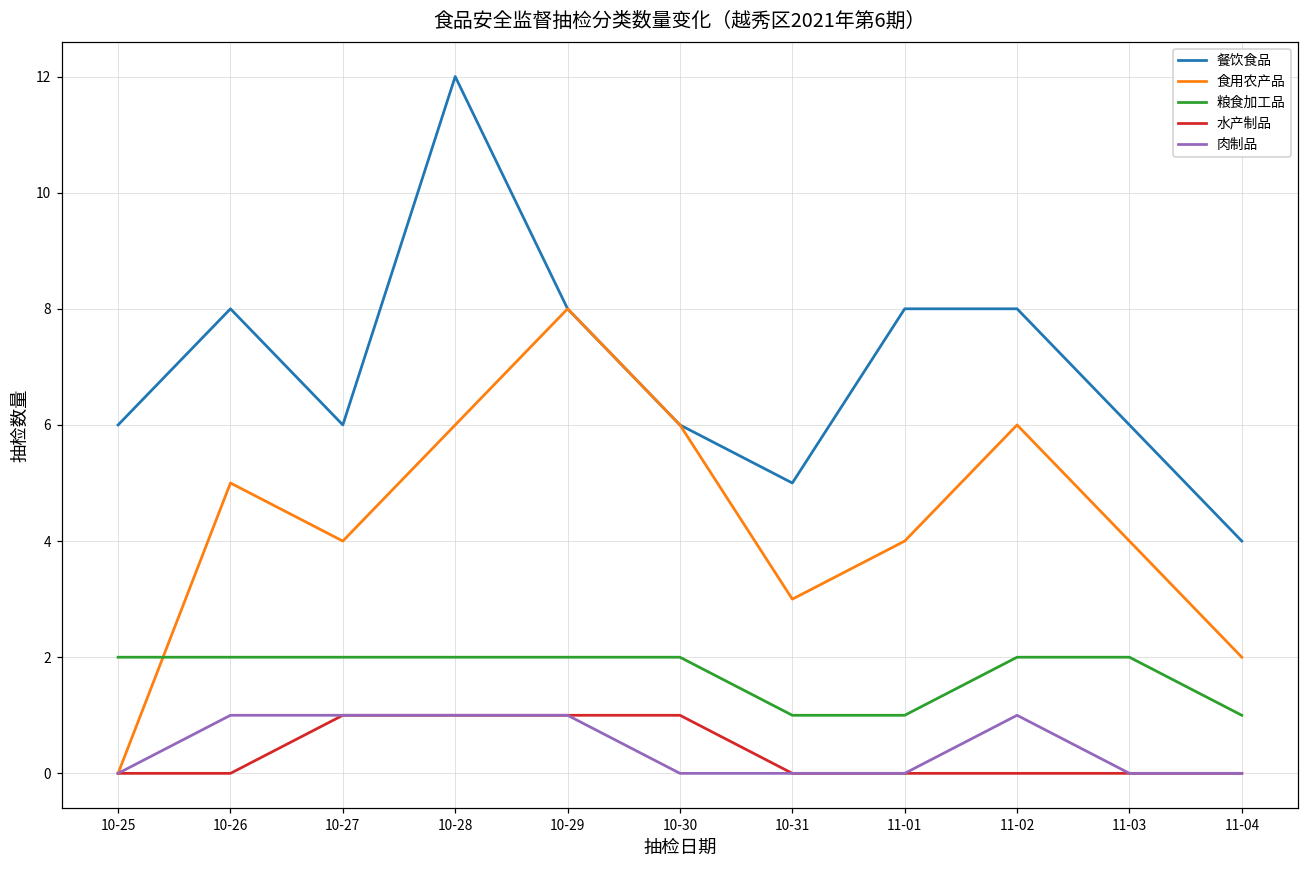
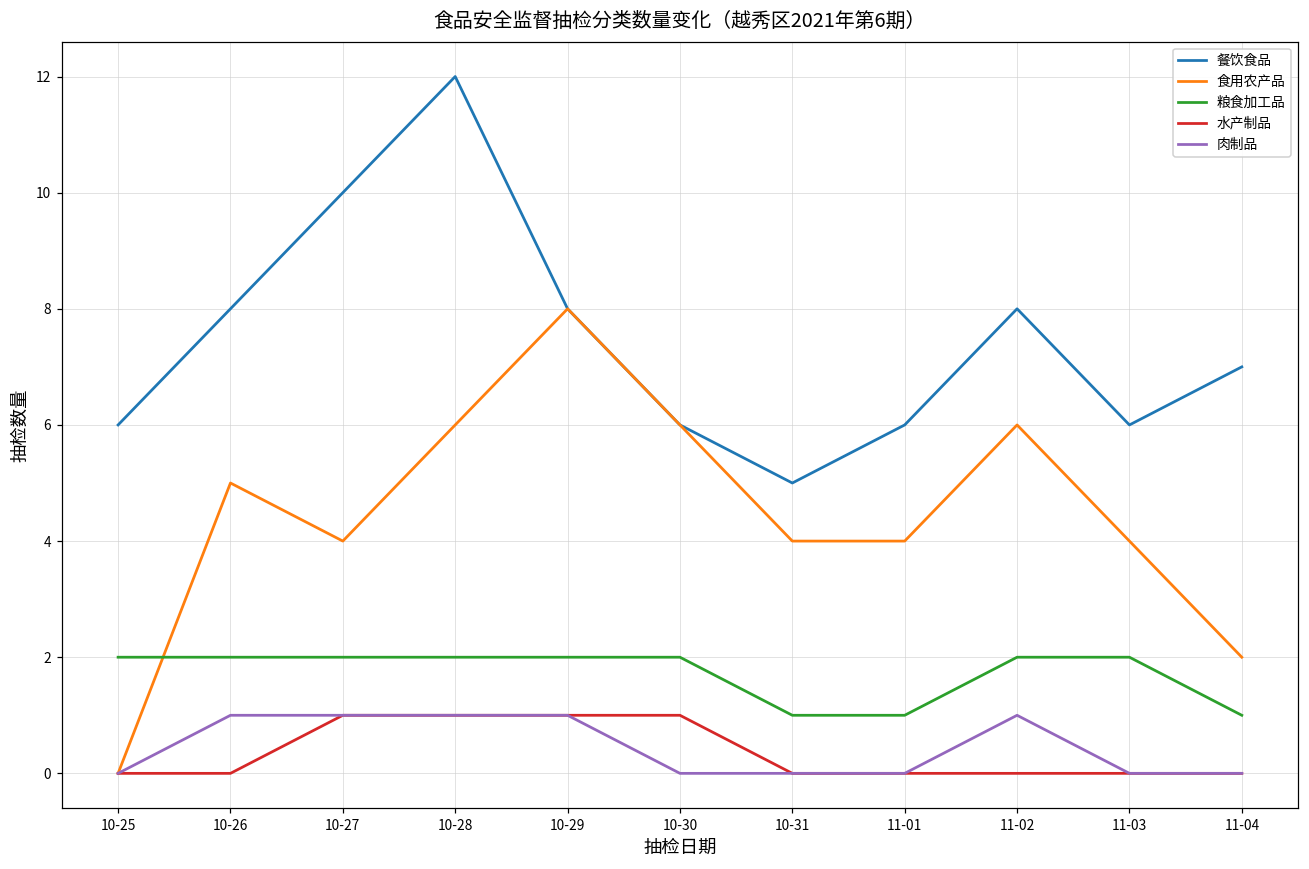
餐饮食品, 10-27: 6 -> 10
食用农产品, 10-31: 3 -> 4
餐饮食品, 11-01: 8 -> 6
餐饮食品, 11-04: 4 -> 7
